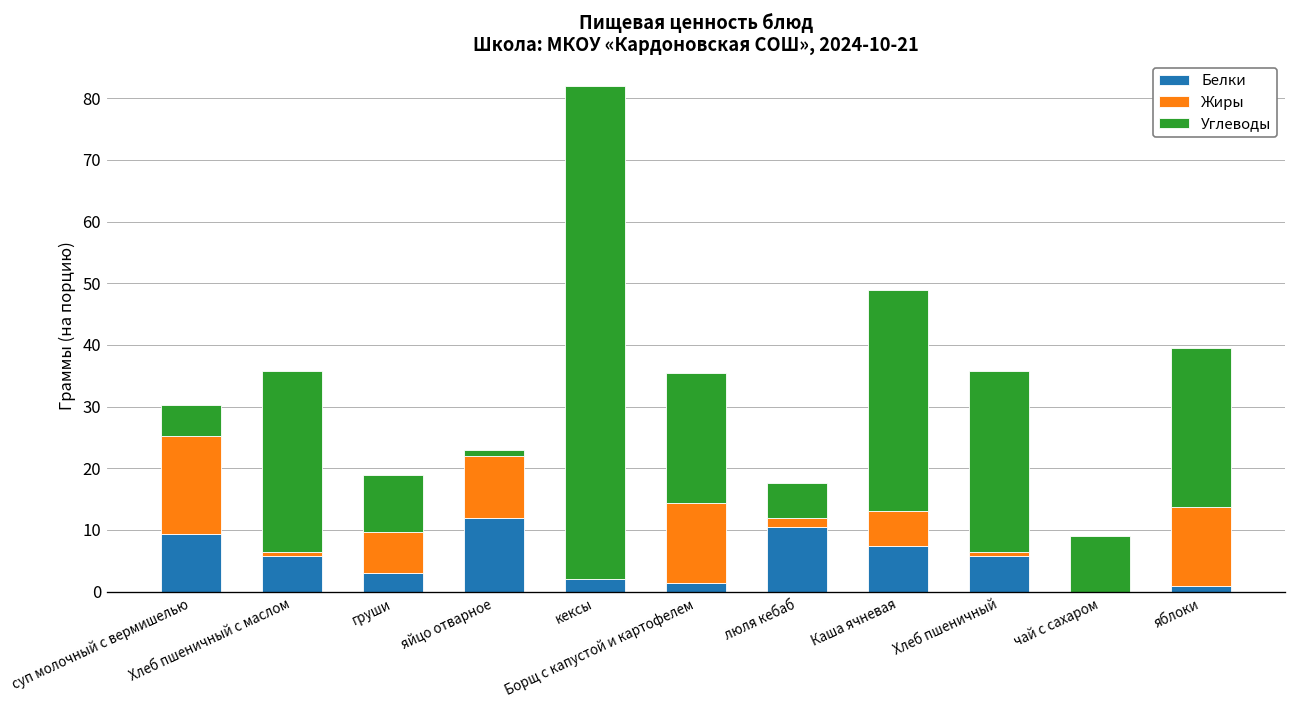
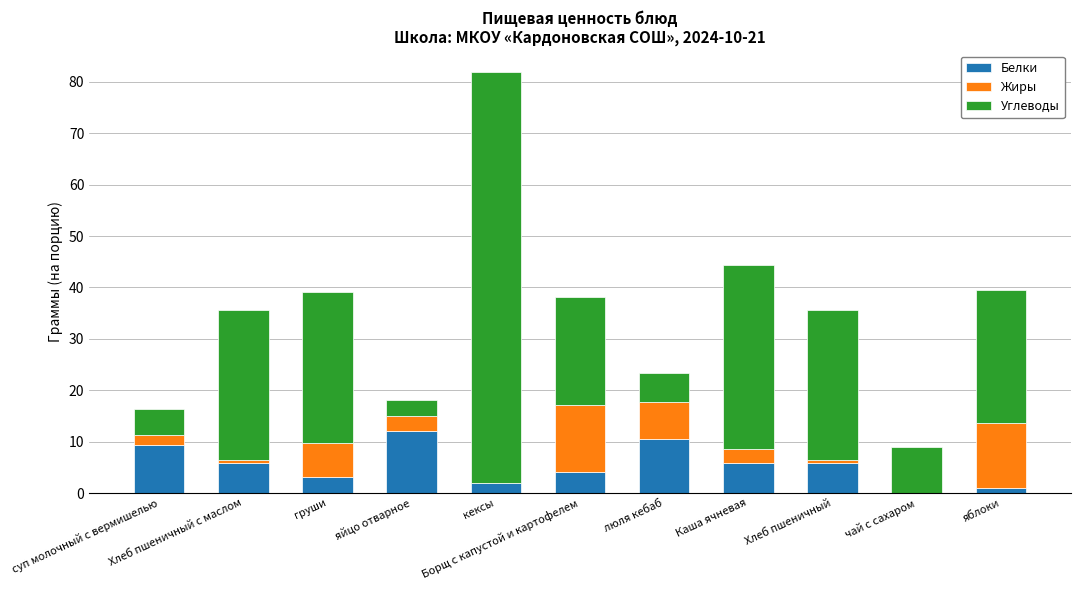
Жиры, суп молочный с вермишелью: 16 -> 2
Углеводы, груши: 9 -> 29
Жиры, яйцо отварное: 10 -> 3
Углеводы, яйцо отварное: 1 -> 3
Белки, Борщ с капустой и картофелем: 1 -> 4
Жиры, люля кебаб: 1 -> 7
Белки, Каша ячневая: 7 -> 6
Жиры, Каша ячневая: 6 -> 3
